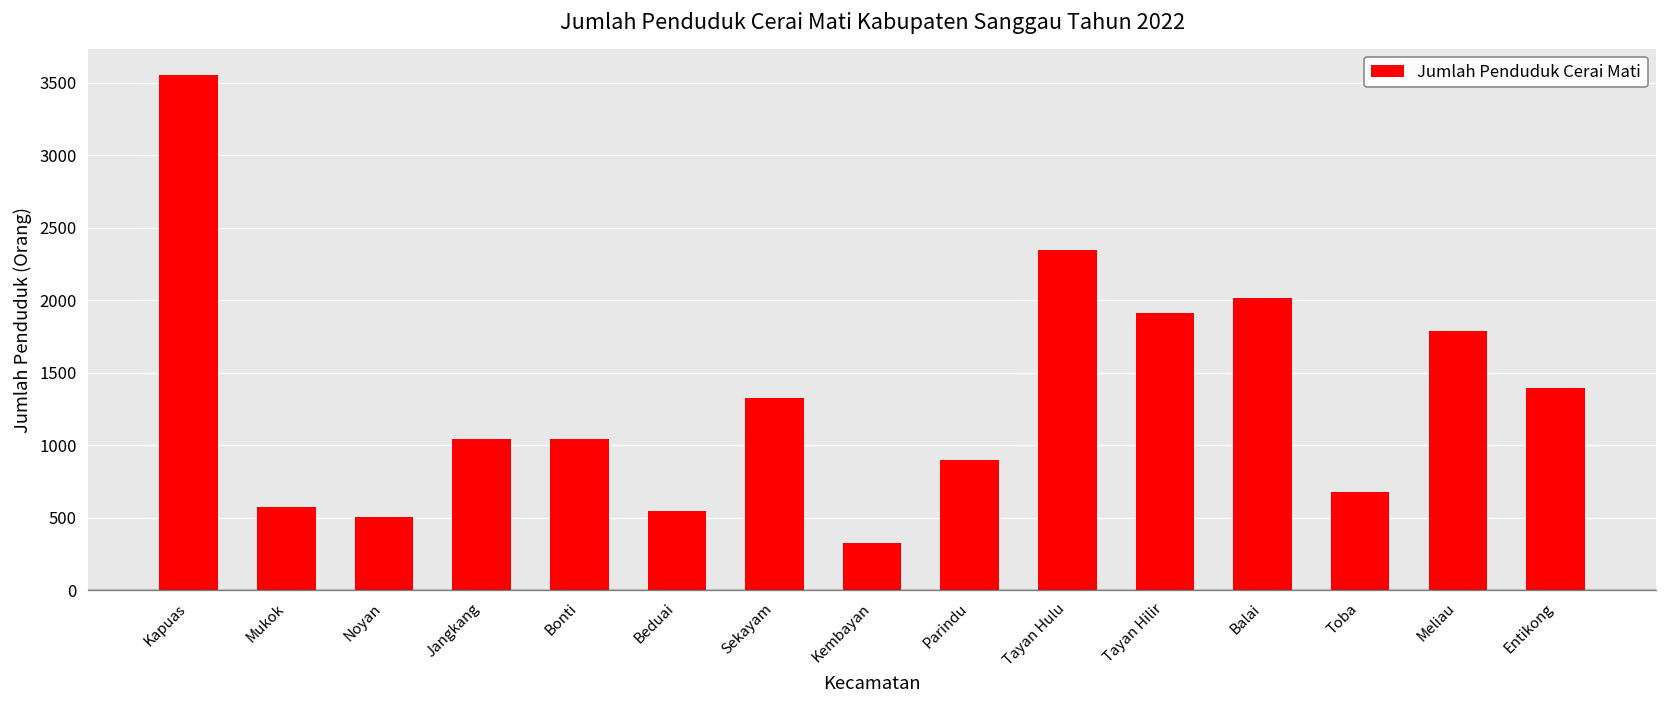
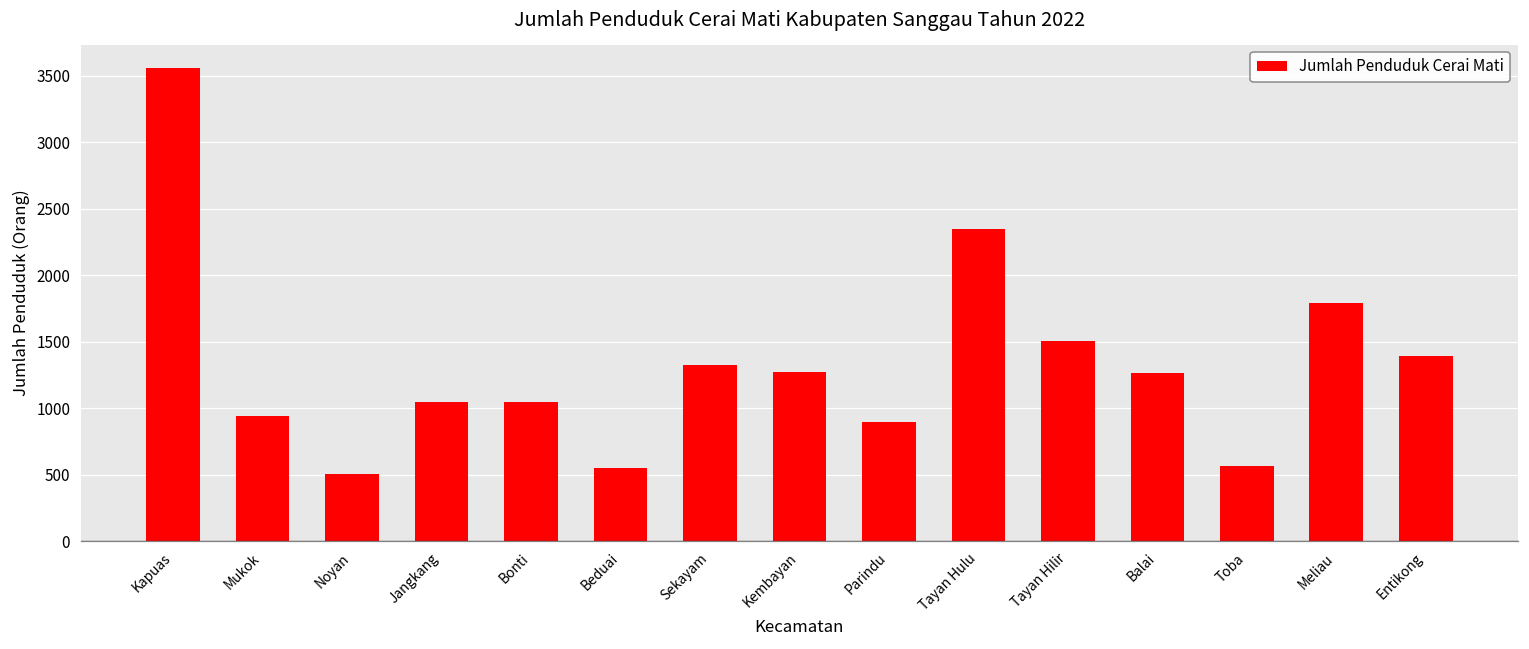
Mukok: 580 -> 940
Kembayan: 320 -> 1270
Tayan Hilir: 1910 -> 1510
Balai: 2010 -> 1260
Toba: 680 -> 560
